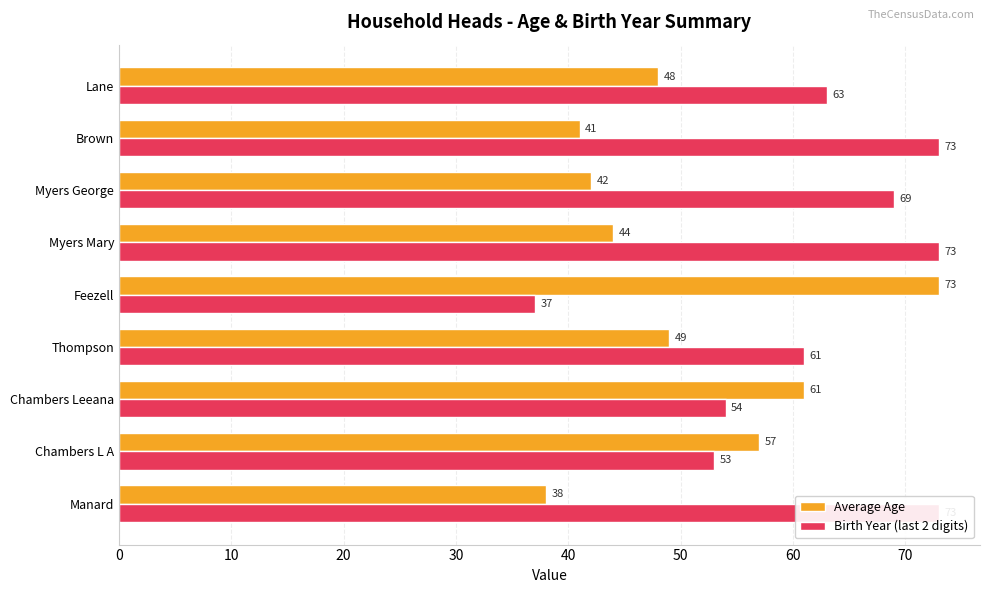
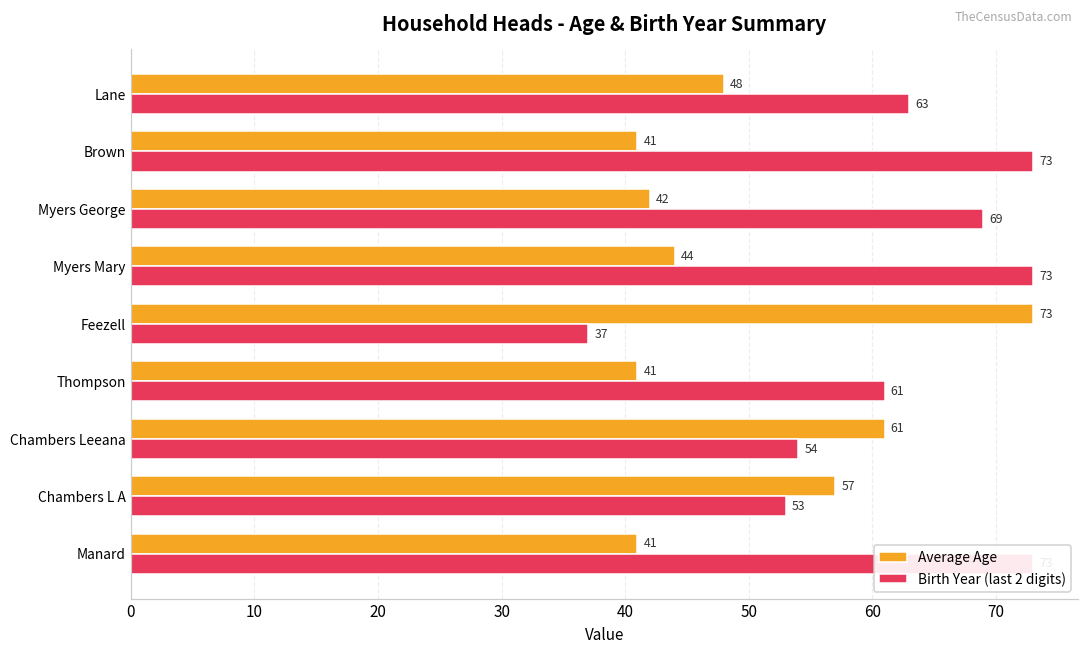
Average Age, Thompson: 49 -> 41
Average Age, Manard: 38 -> 41
